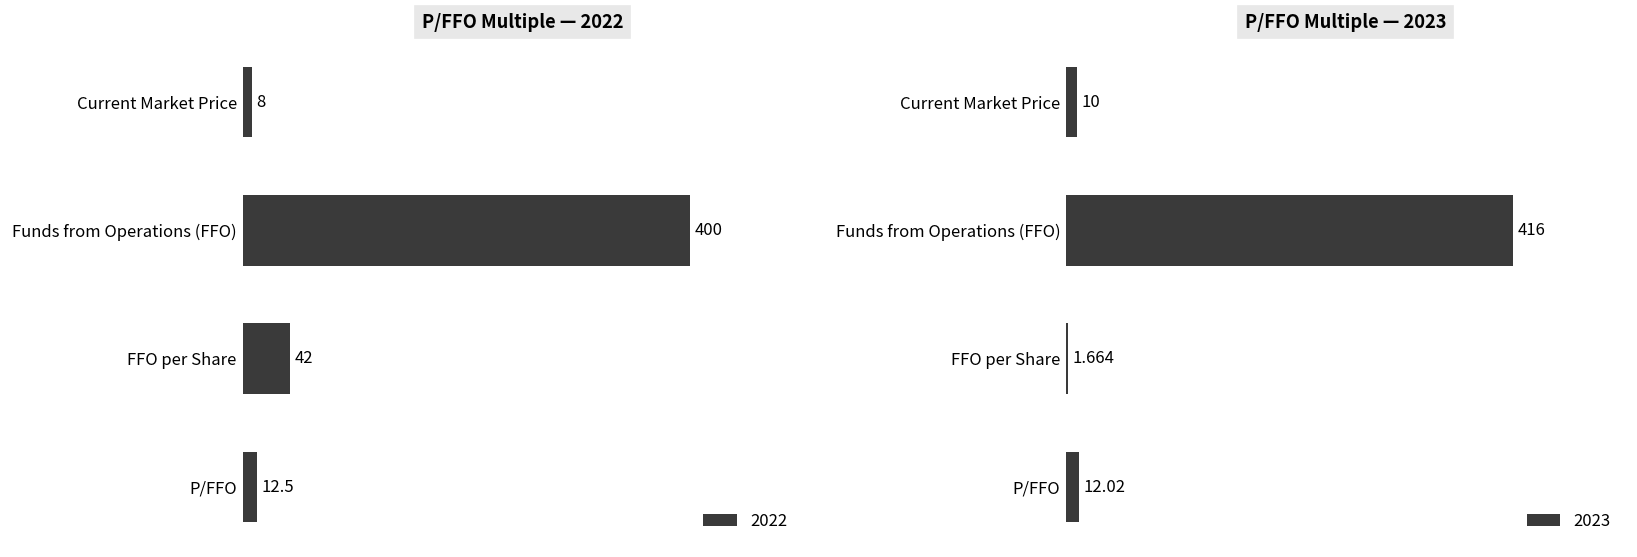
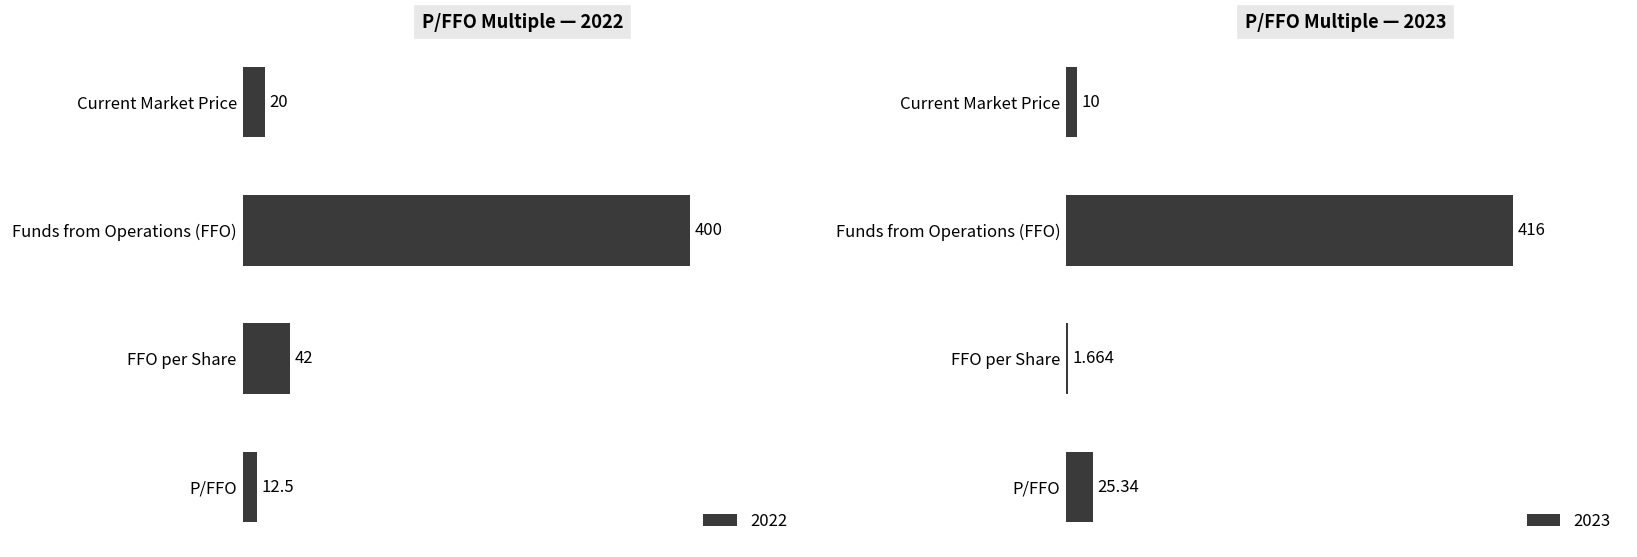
P/FFO Multiple — 2022, Current Market Price: 8 -> 20
P/FFO Multiple — 2023, P/FFO: 12.02 -> 25.34
